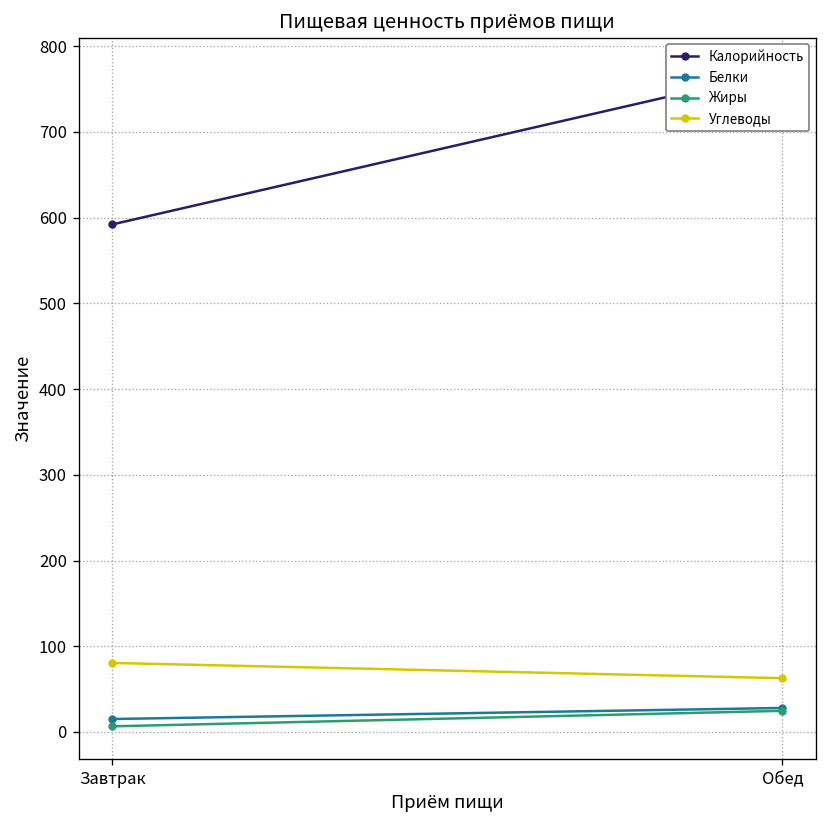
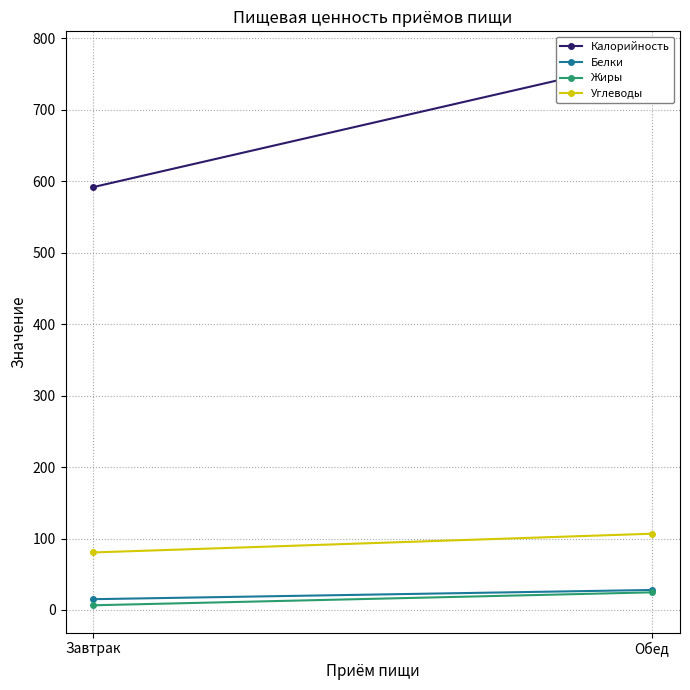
Углеводы, Обед: 60 -> 110
